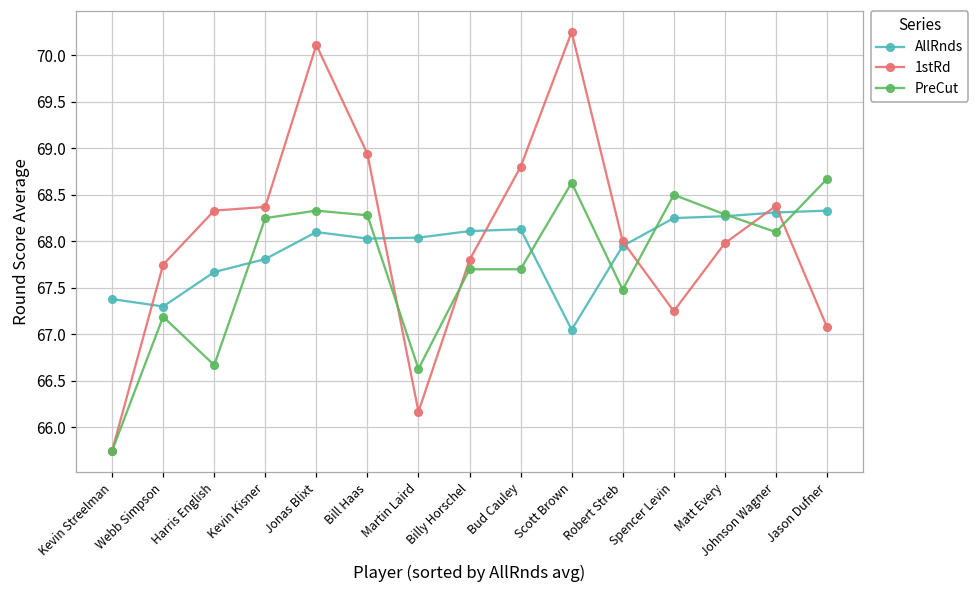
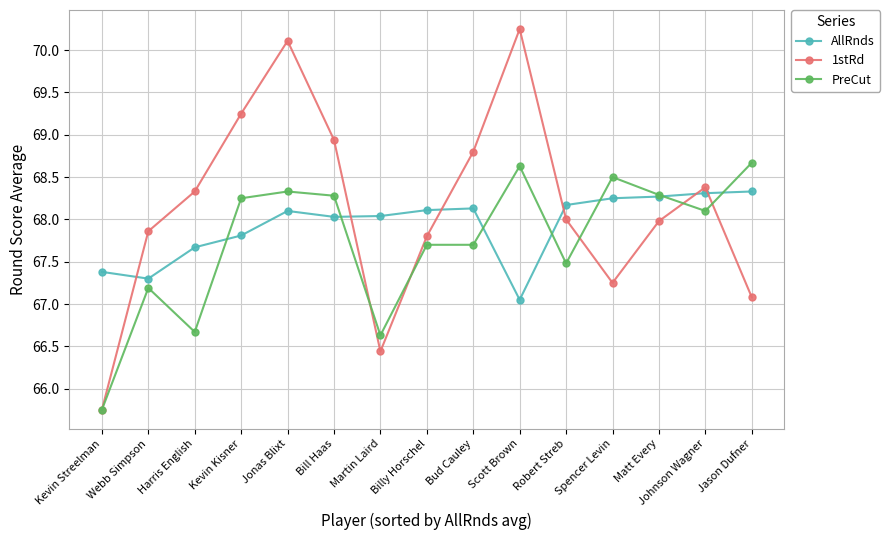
1stRd, Webb Simpson: 67.8 -> 67.9
1stRd, Kevin Kisner: 68.4 -> 69.3
1stRd, Martin Laird: 66.2 -> 66.4
AllRnds, Robert Streb: 68.0 -> 68.2
